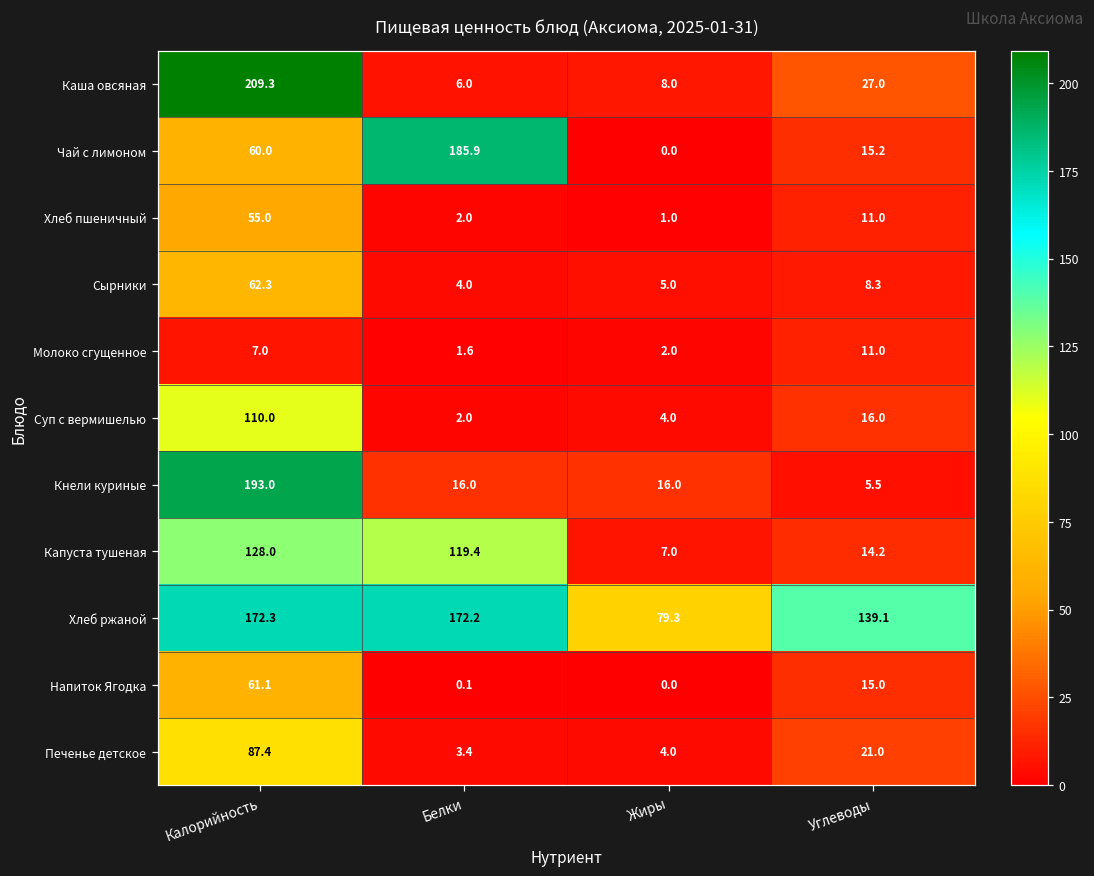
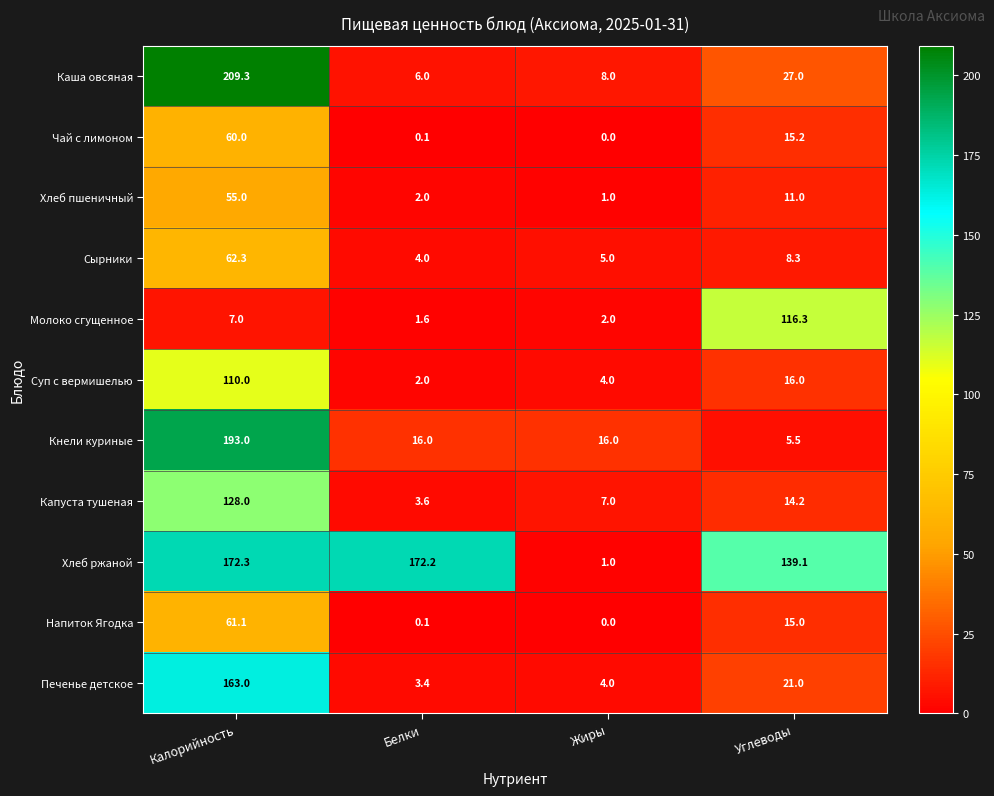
Чай с лимоном, Белки: 185.9 -> 0.1
Молоко сгущенное, Углеводы: 11.0 -> 116.3
Капуста тушеная, Белки: 119.4 -> 3.6
Хлеб ржаной, Жиры: 79.3 -> 1.0
Печенье детское, Калорийность: 87.4 -> 163.0
